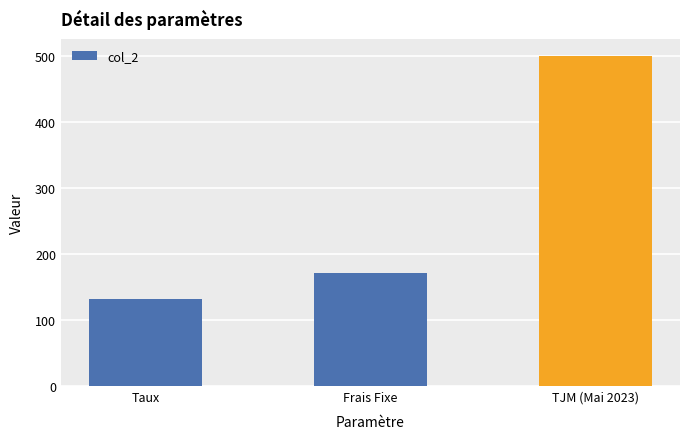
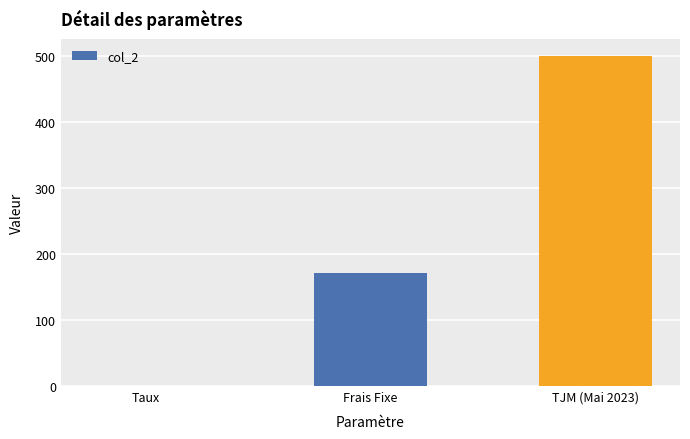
Taux: 130 -> 0
